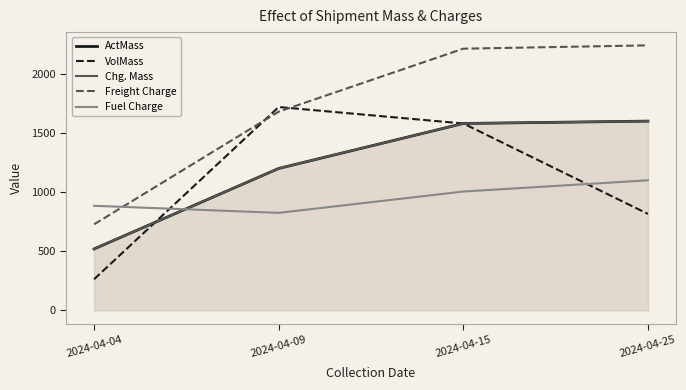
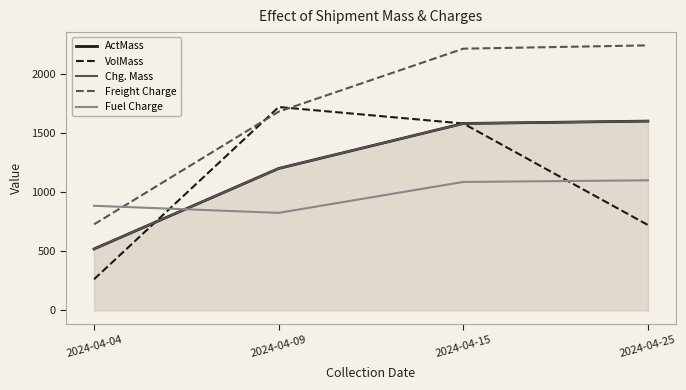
Fuel Charge, 2024-04-15: 1010 -> 1090
VolMass, 2024-04-25: 820 -> 720
